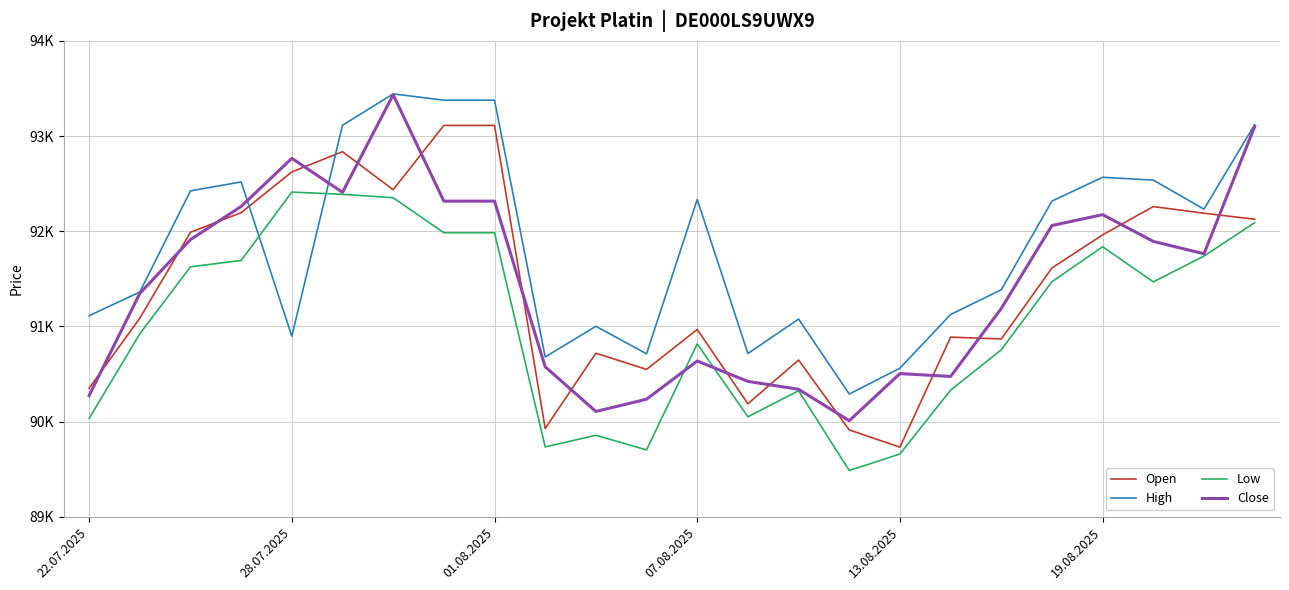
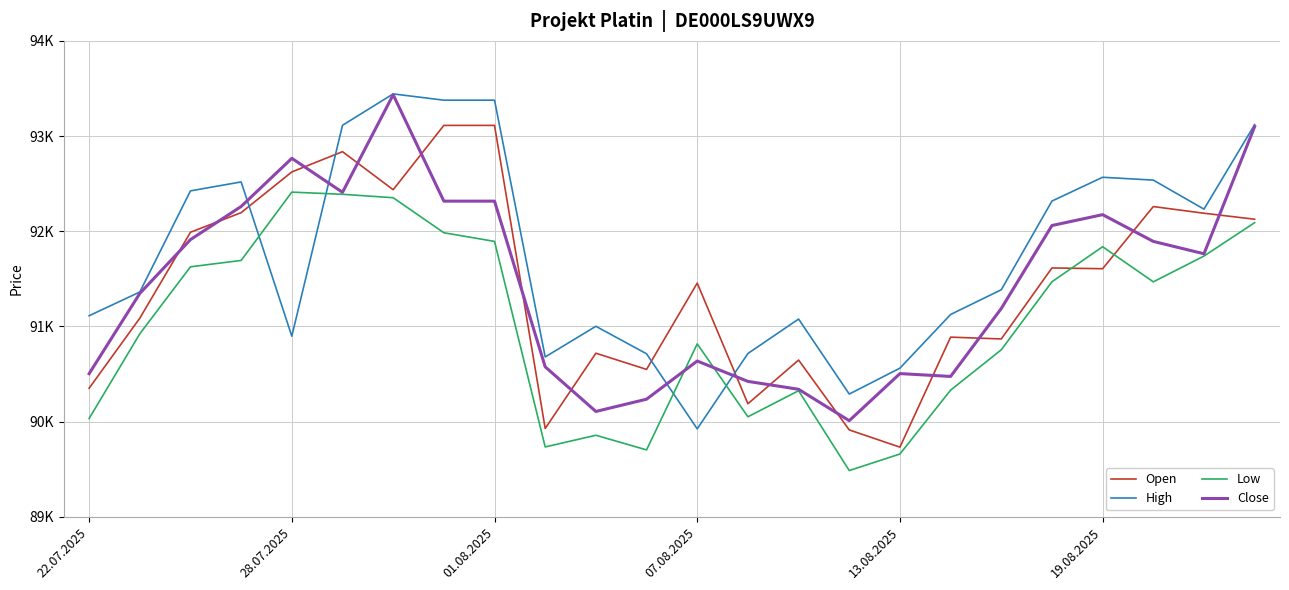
Close, 22.07.2025: 90300 -> 90500
Low, 01.08.2025: 92000 -> 91900
Open, 07.08.2025: 91000 -> 91500
High, 07.08.2025: 92300 -> 89900
Open, 19.08.2025: 92000 -> 91600
